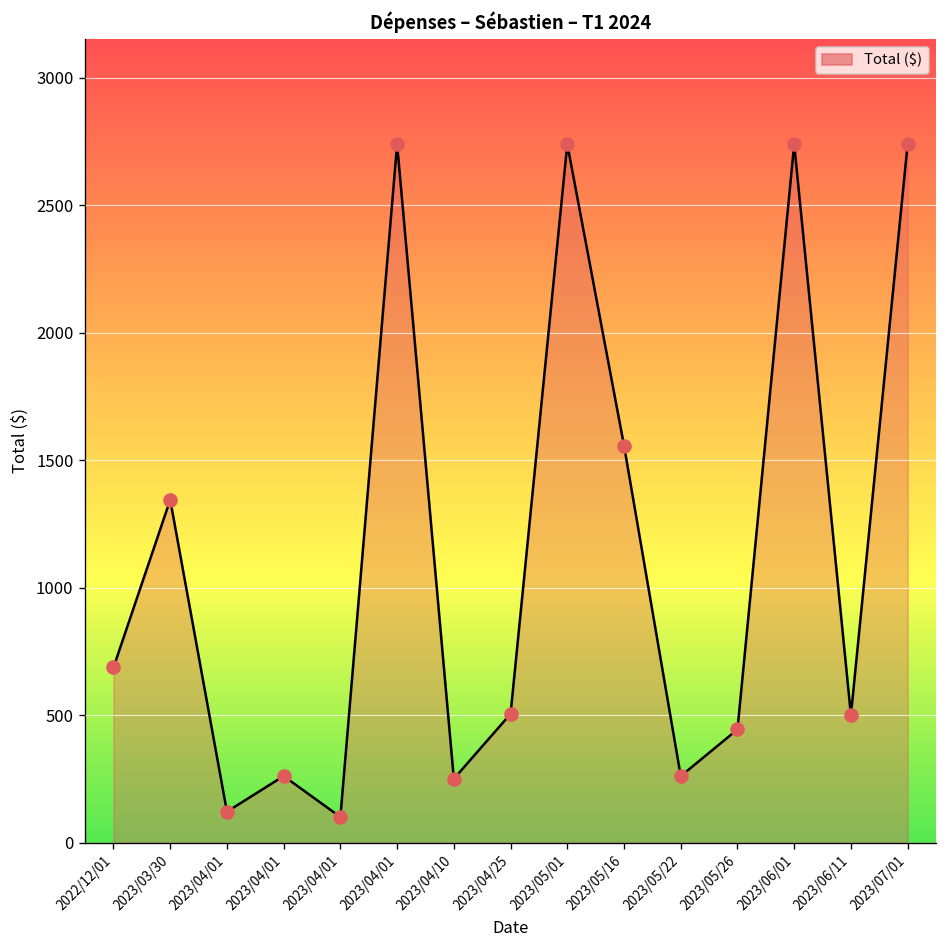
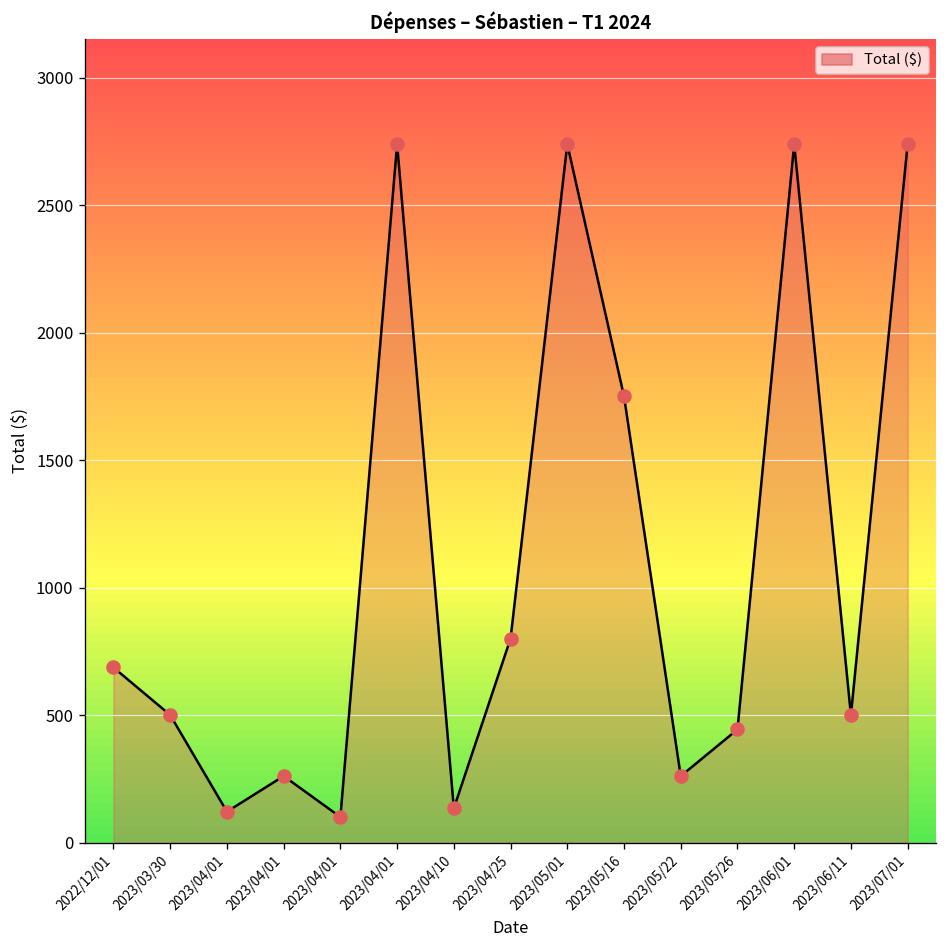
2023/03/30: 1340 -> 500
2023/04/10: 250 -> 130
2023/04/25: 500 -> 800
2023/05/16: 1560 -> 1750
